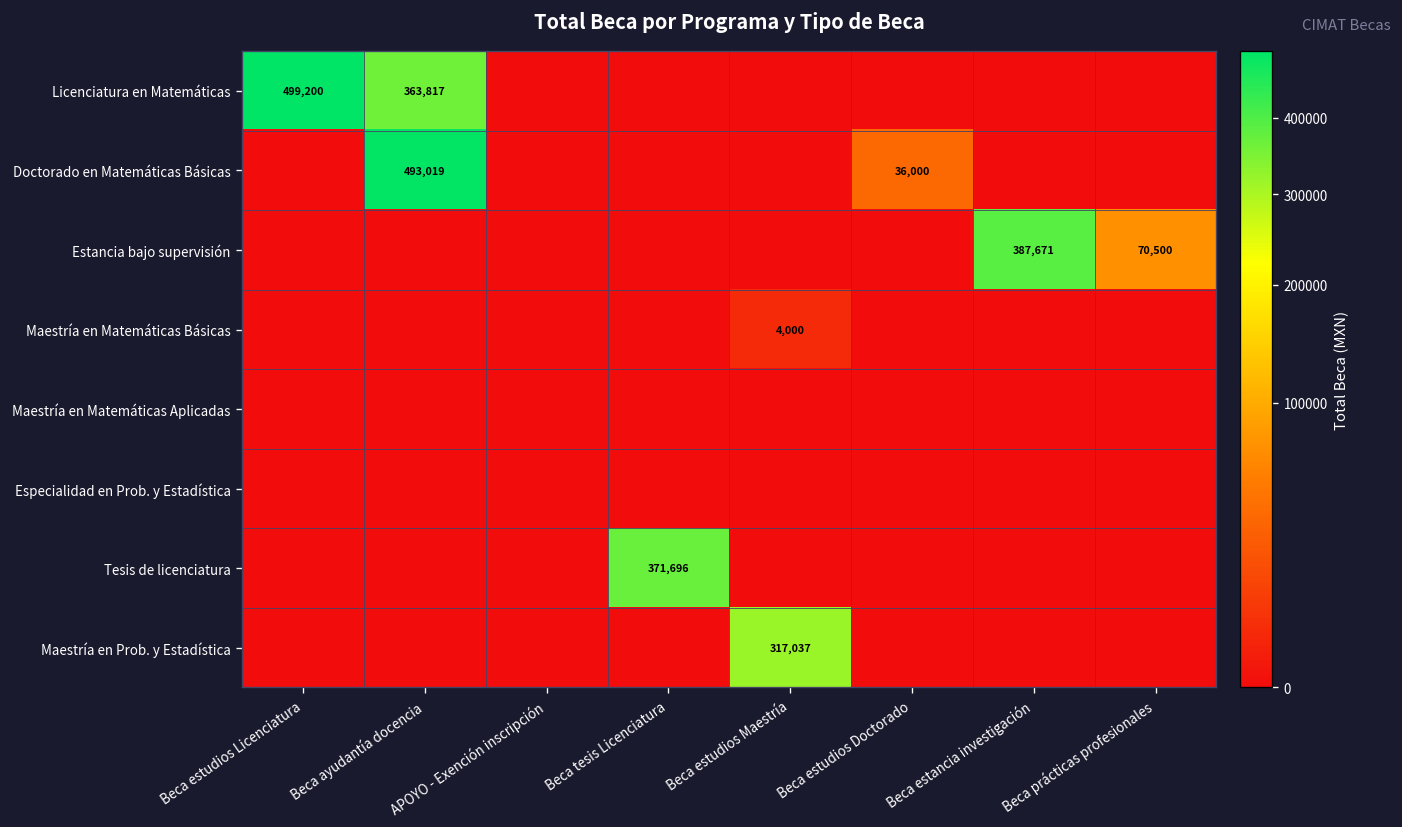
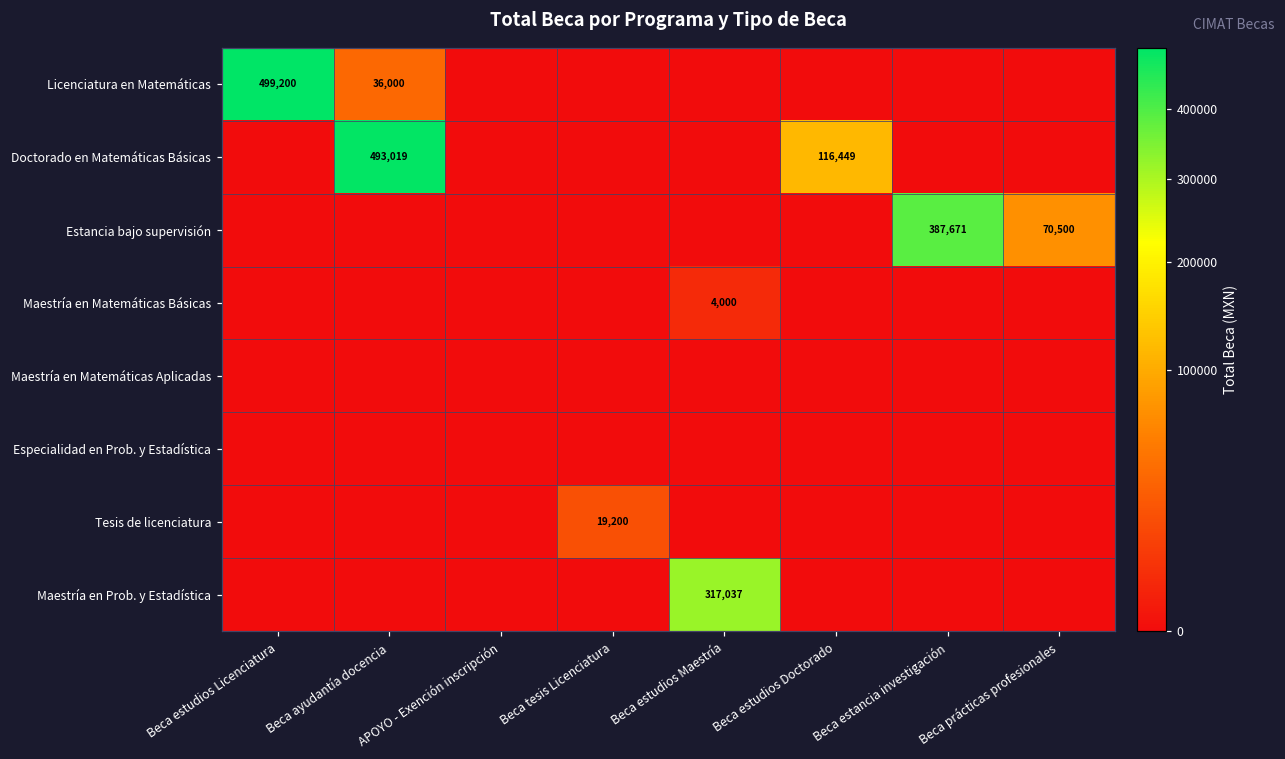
Licenciatura en Matemáticas, Beca ayudantía docencia: 363,817 -> 36,000
Doctorado en Matemáticas Básicas, Beca estudios Doctorado: 36,000 -> 116,449
Tesis de licenciatura, Beca tesis Licenciatura: 371,696 -> 19,200
